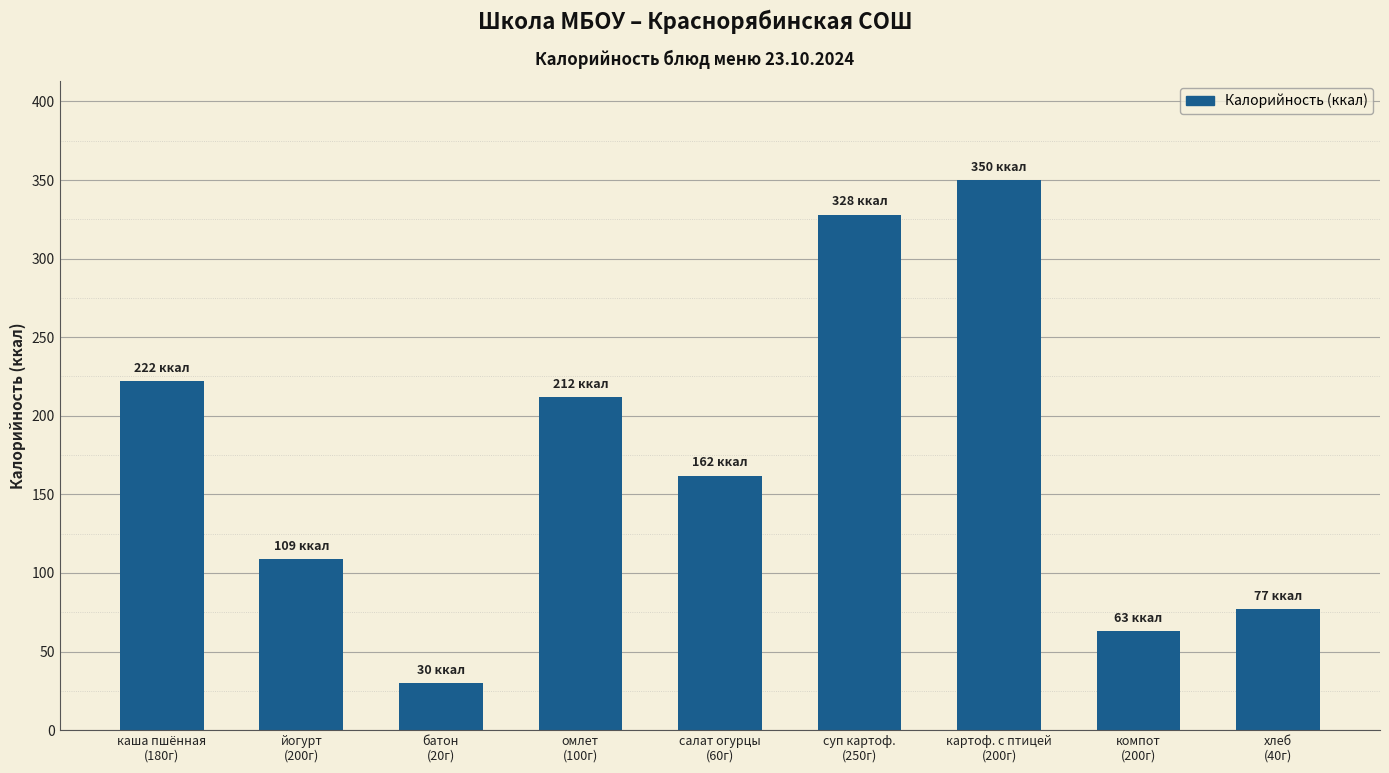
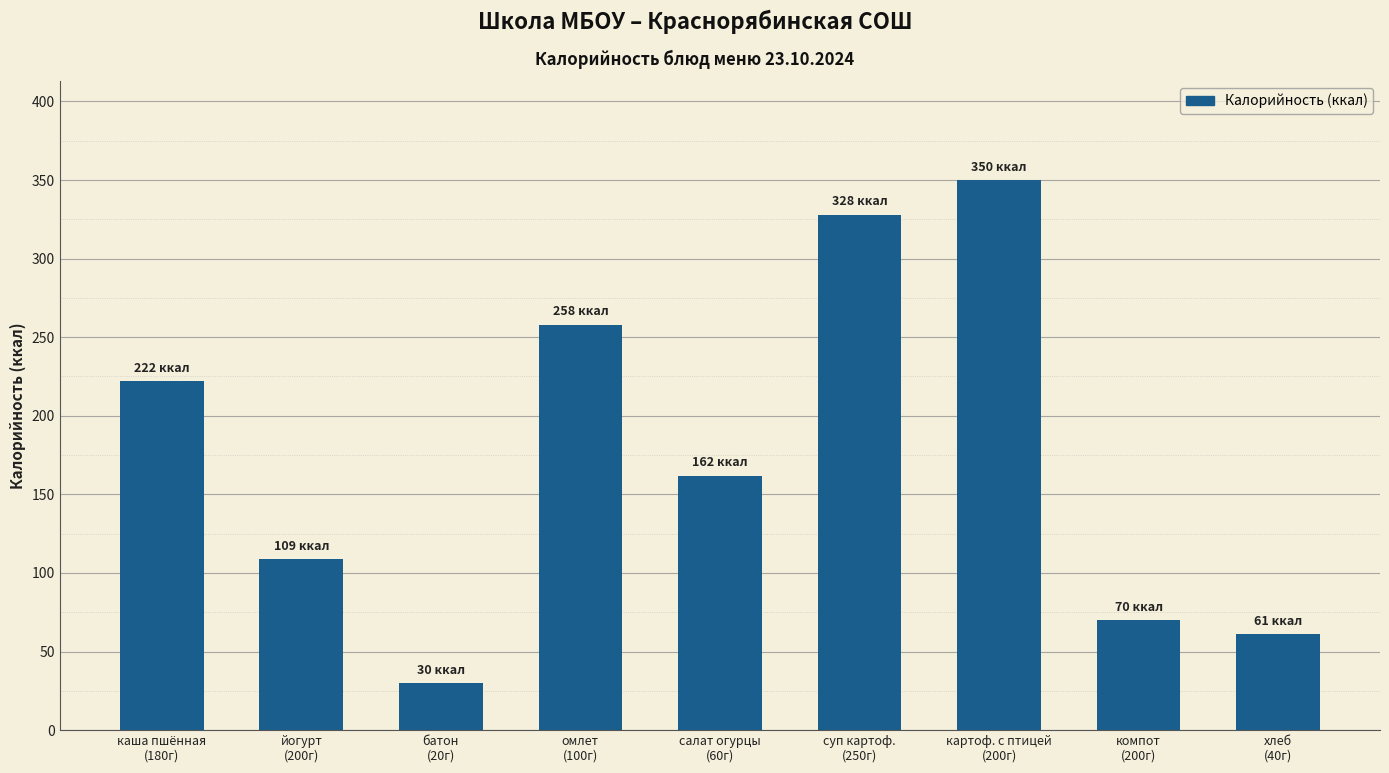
омлет (100г): 212 -> 258
компот (200г): 63 -> 70
хлеб (40г): 77 -> 61
